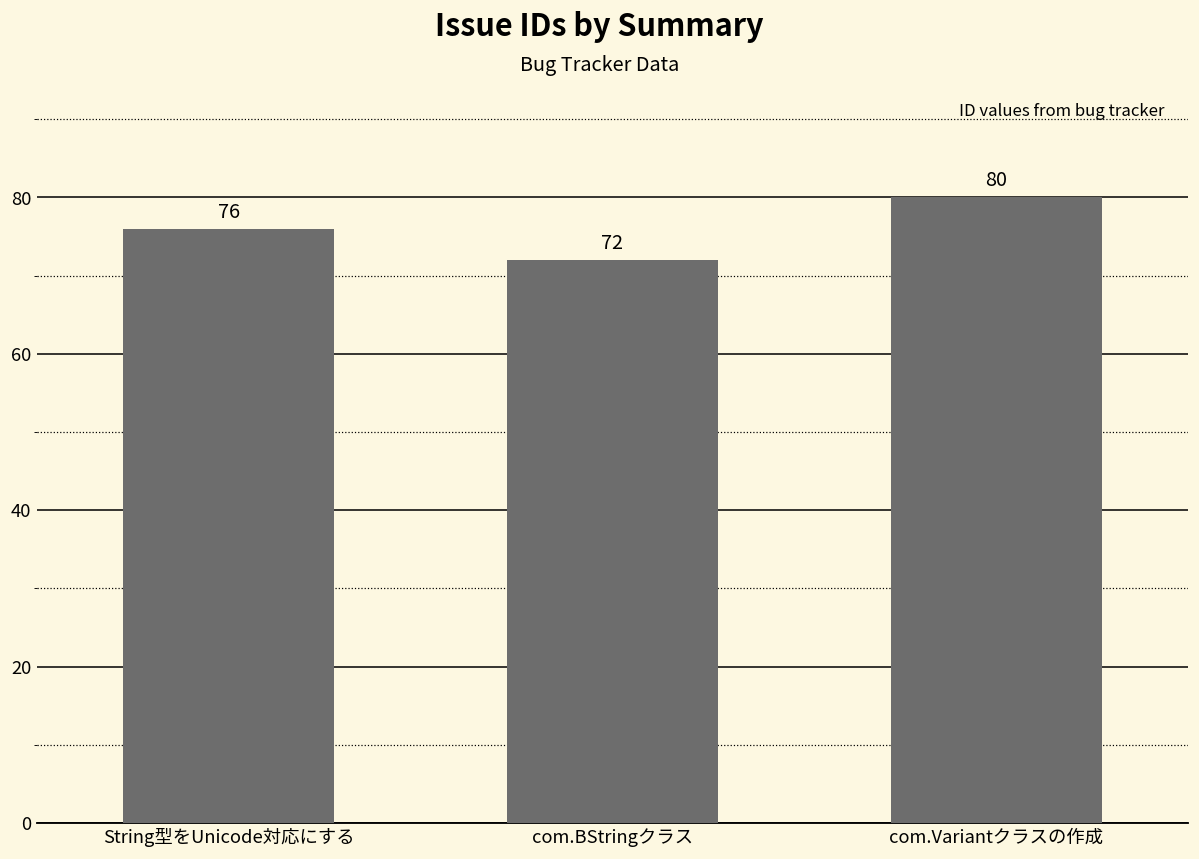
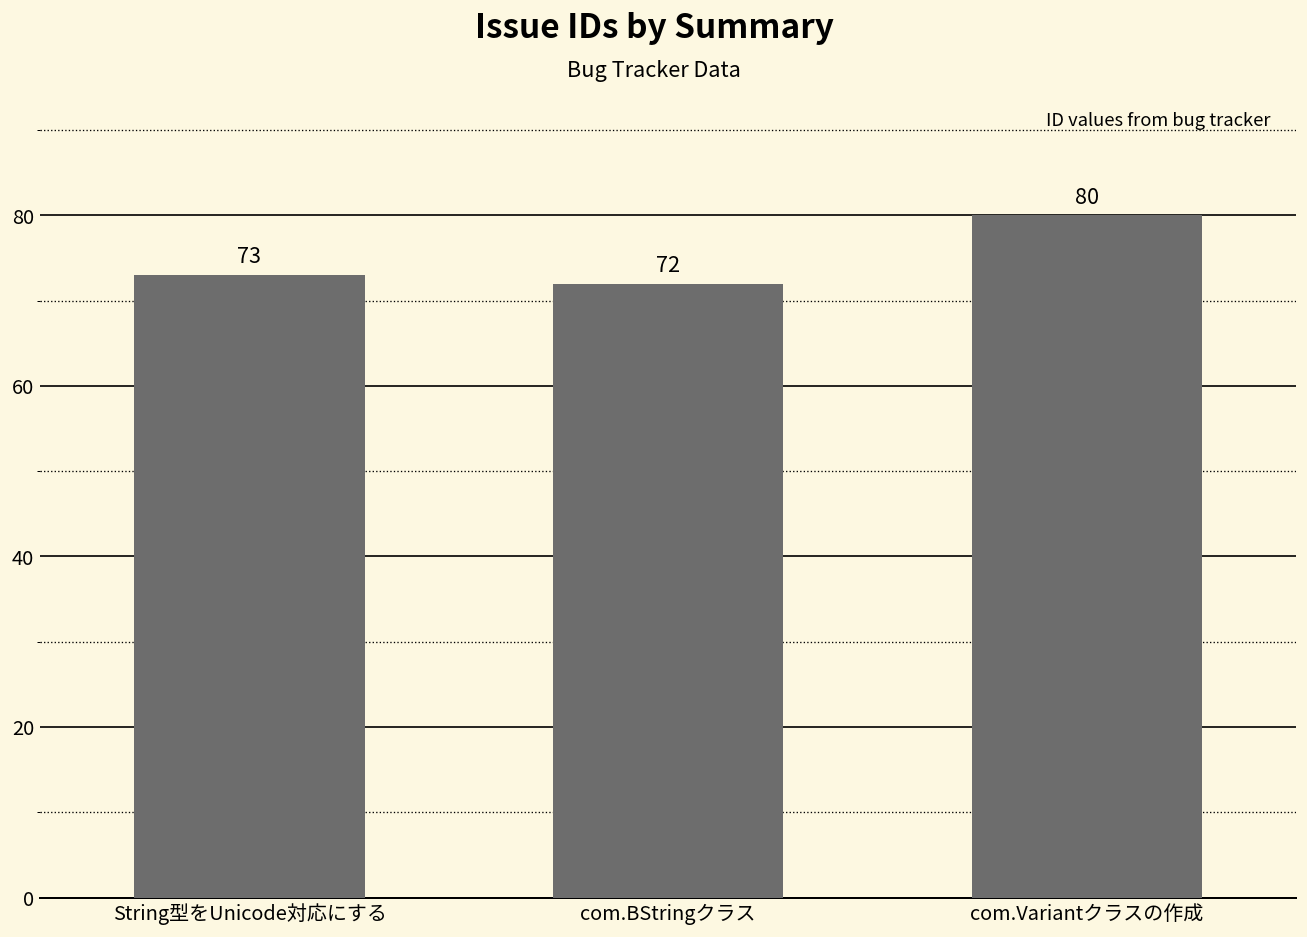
String型をUnicode対応にする: 76 -> 73
